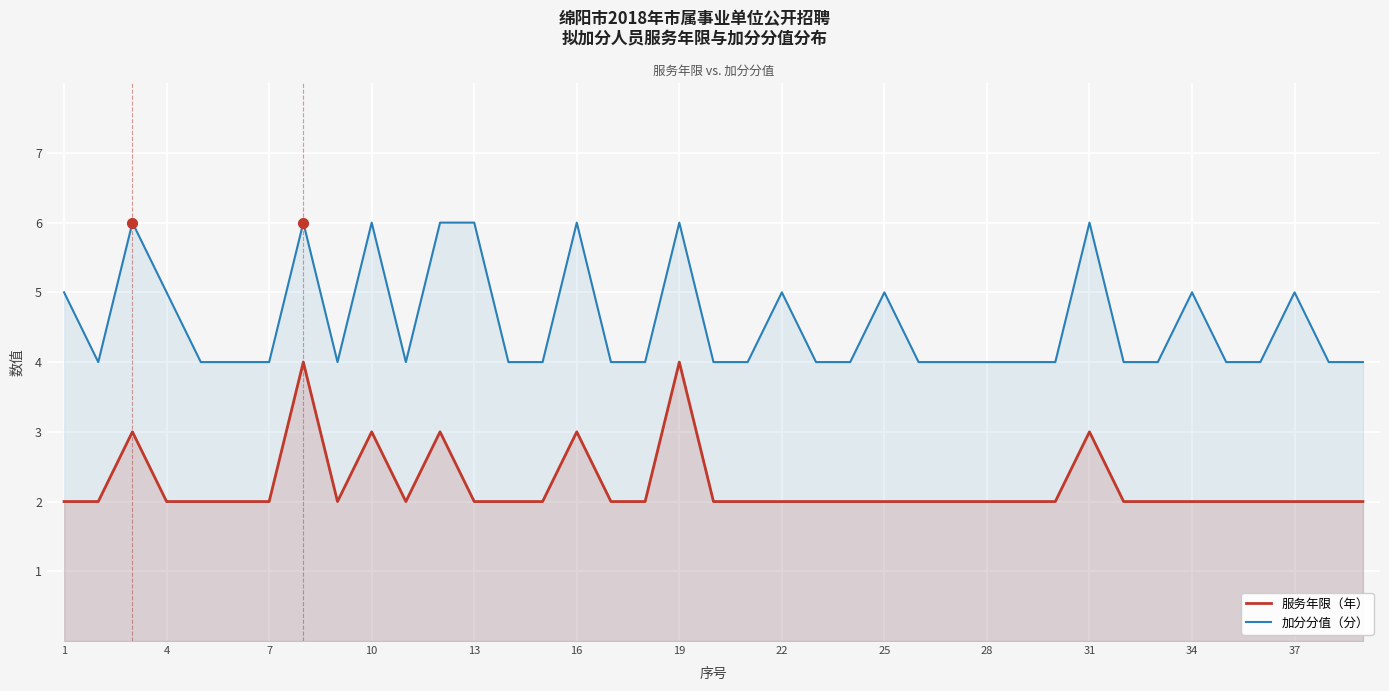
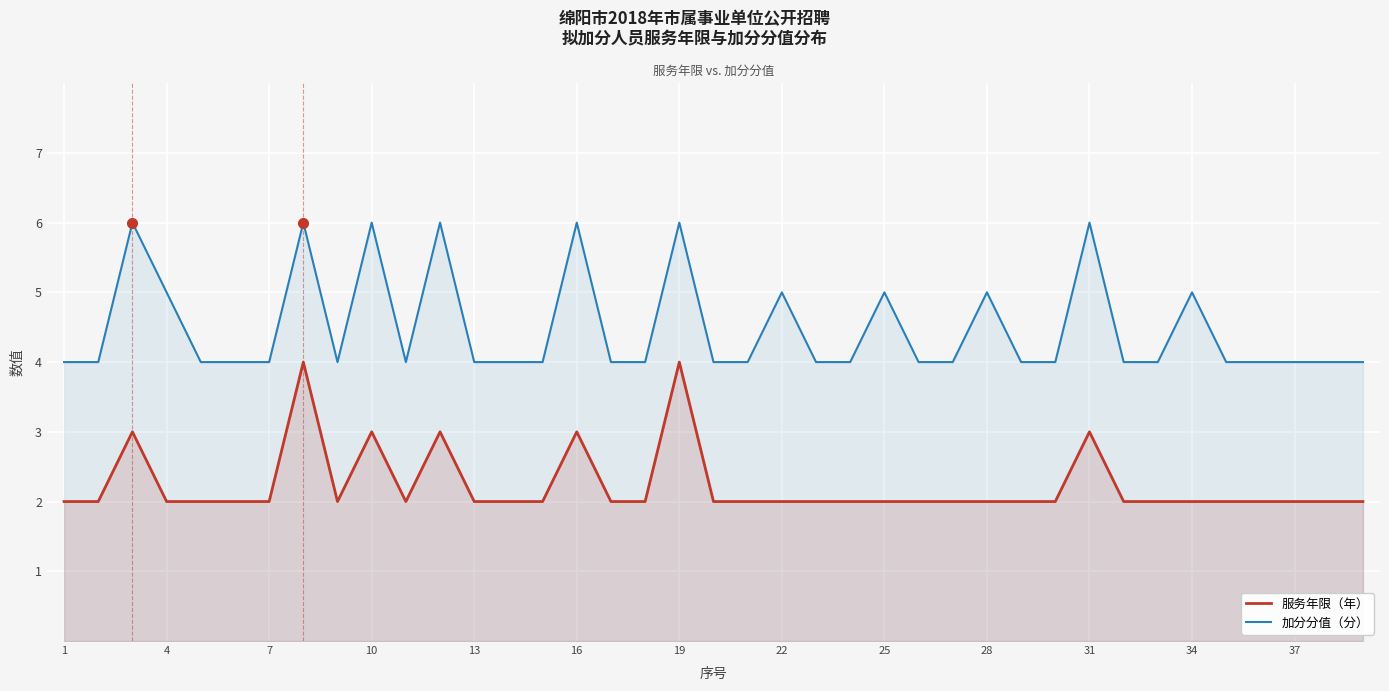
加分分值（分）, 1: 5 -> 4
加分分值（分）, 13: 6 -> 4
加分分值（分）, 28: 4 -> 5
加分分值（分）, 37: 5 -> 4
